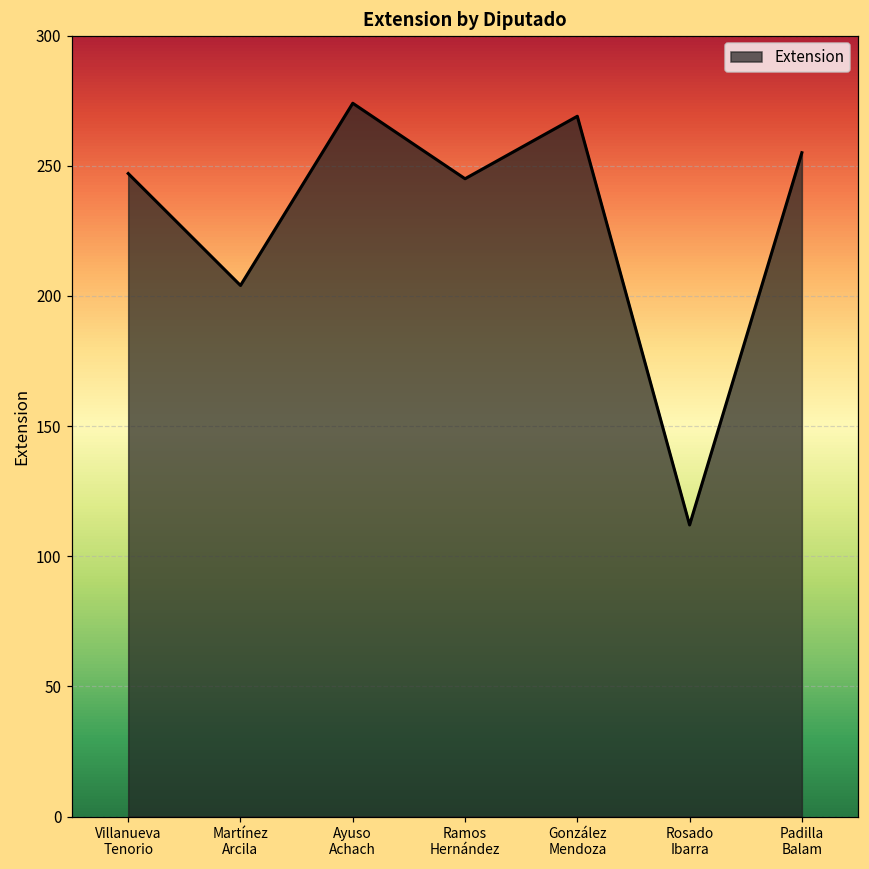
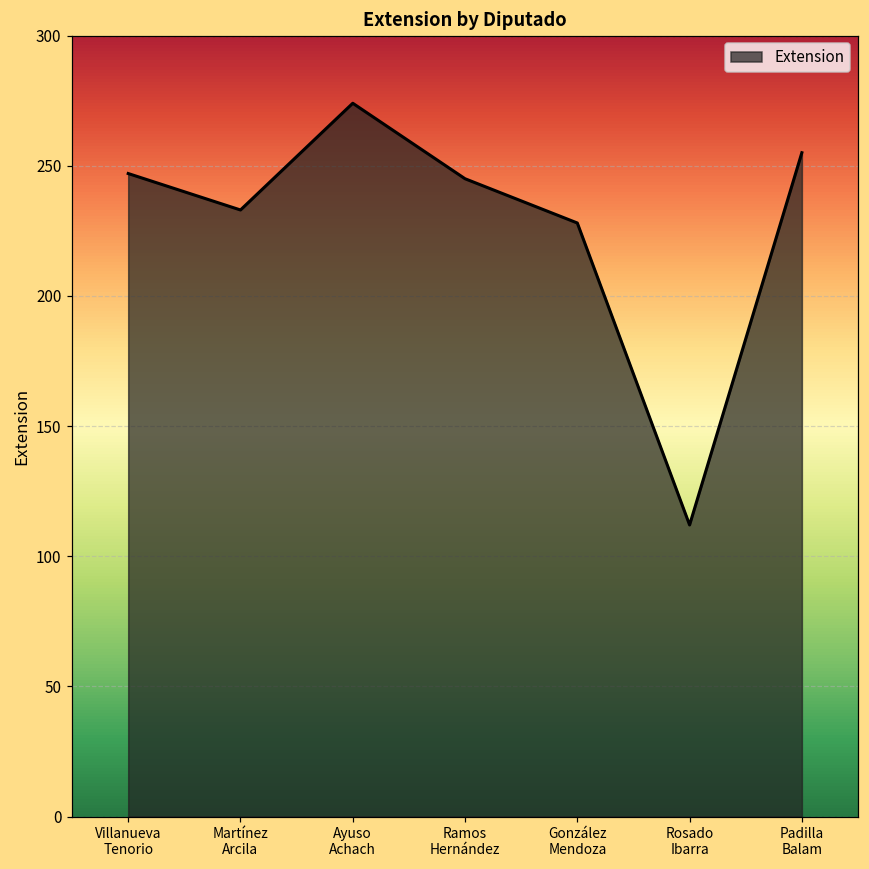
Martínez Arcila: 204 -> 233
González Mendoza: 269 -> 228
